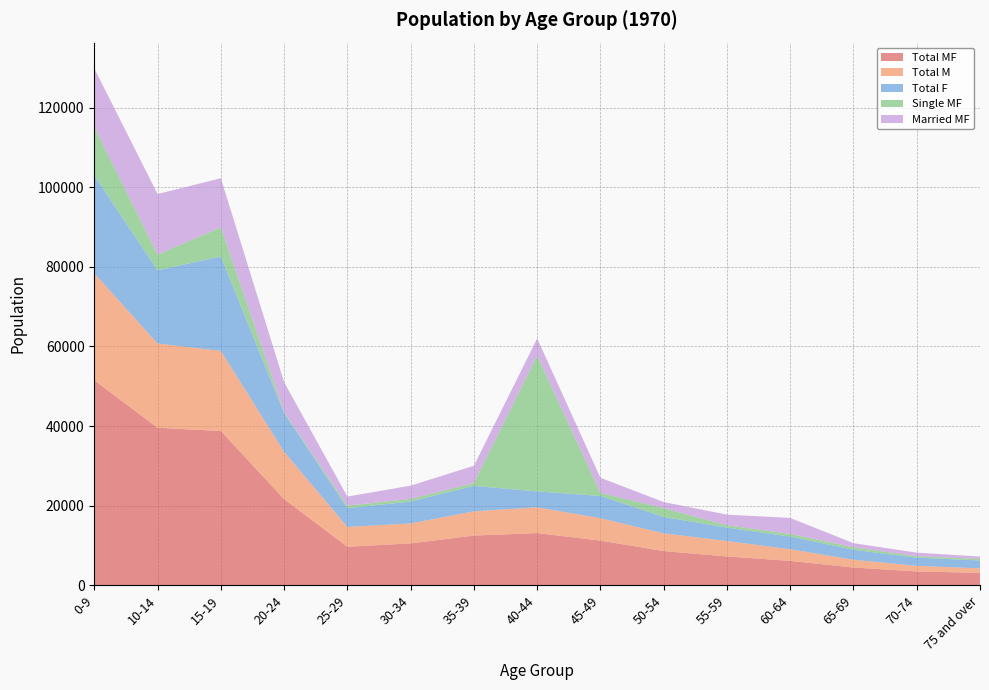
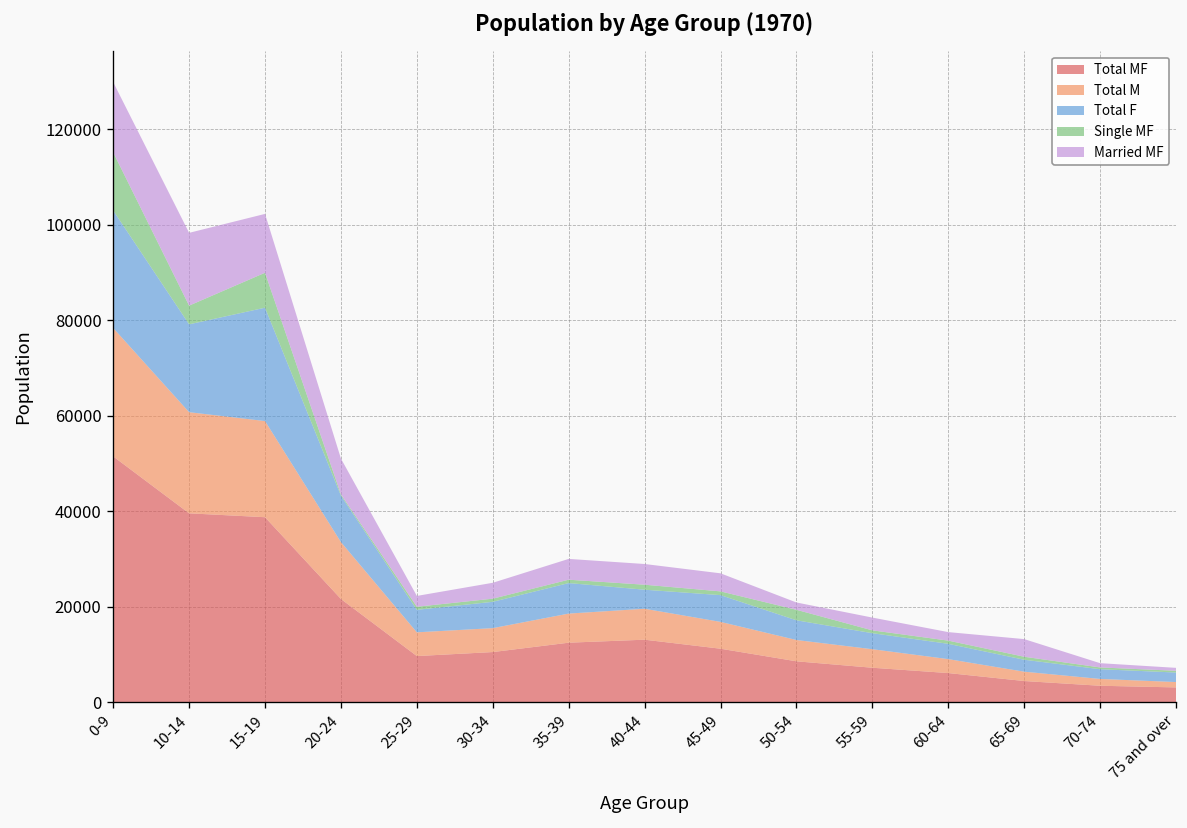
Single MF, 40-44: 34000 -> 1000
Married MF, 60-64: 4000 -> 2000
Married MF, 65-69: 1000 -> 4000
